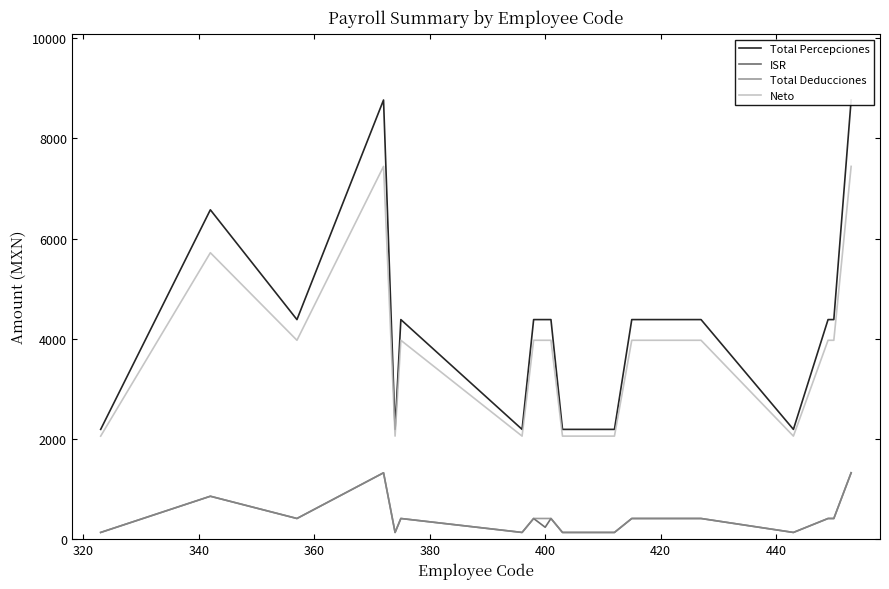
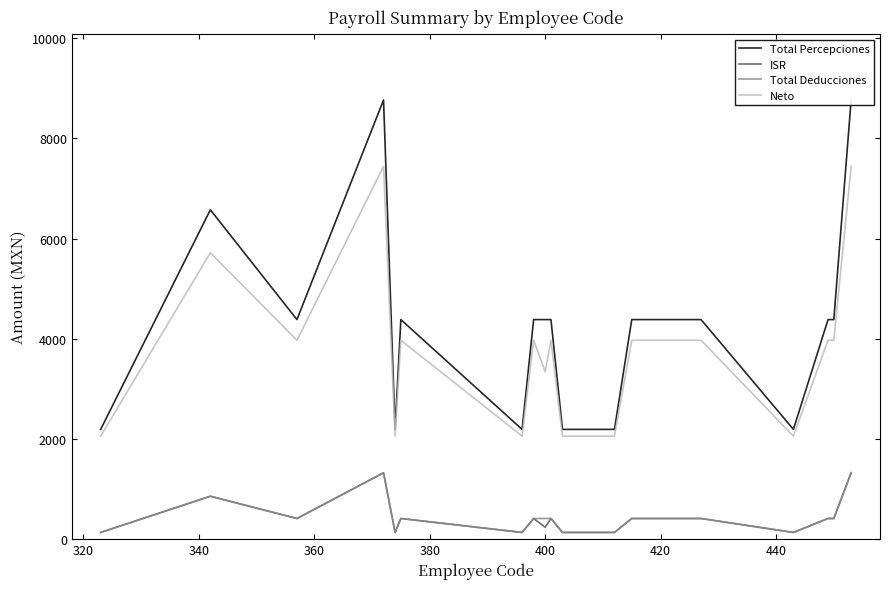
Neto, 400: 4000 -> 3300
